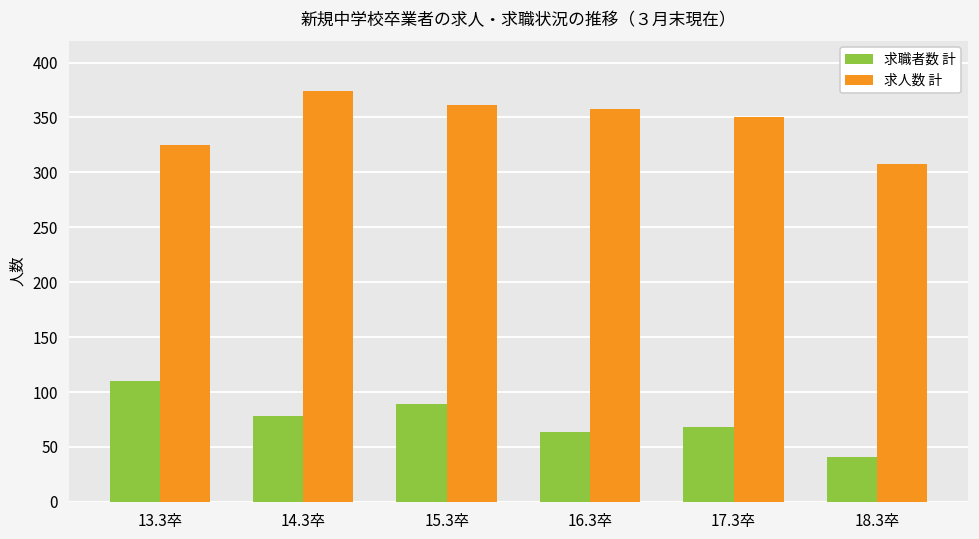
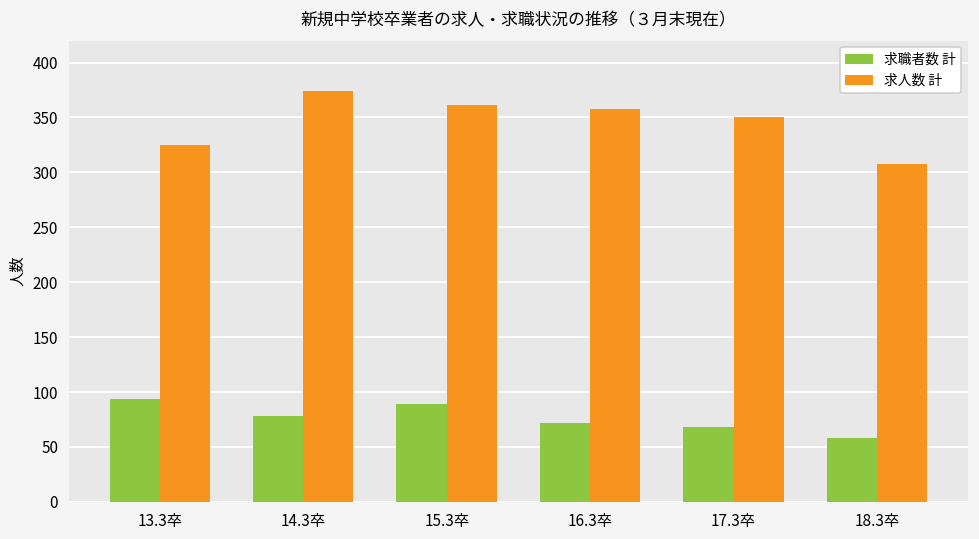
求職者数 計, 13.3卒: 110 -> 90
求職者数 計, 16.3卒: 60 -> 70
求職者数 計, 18.3卒: 40 -> 60
